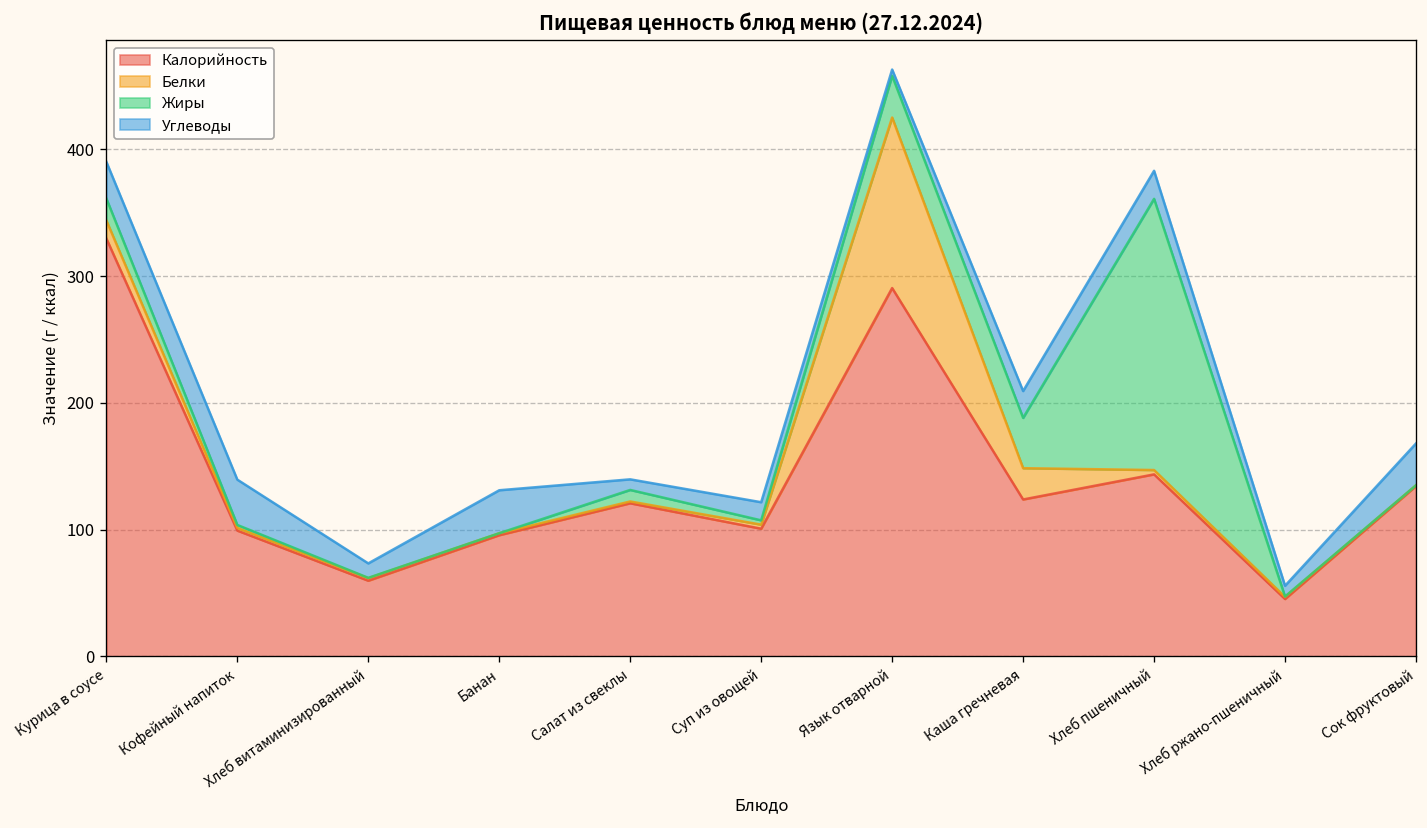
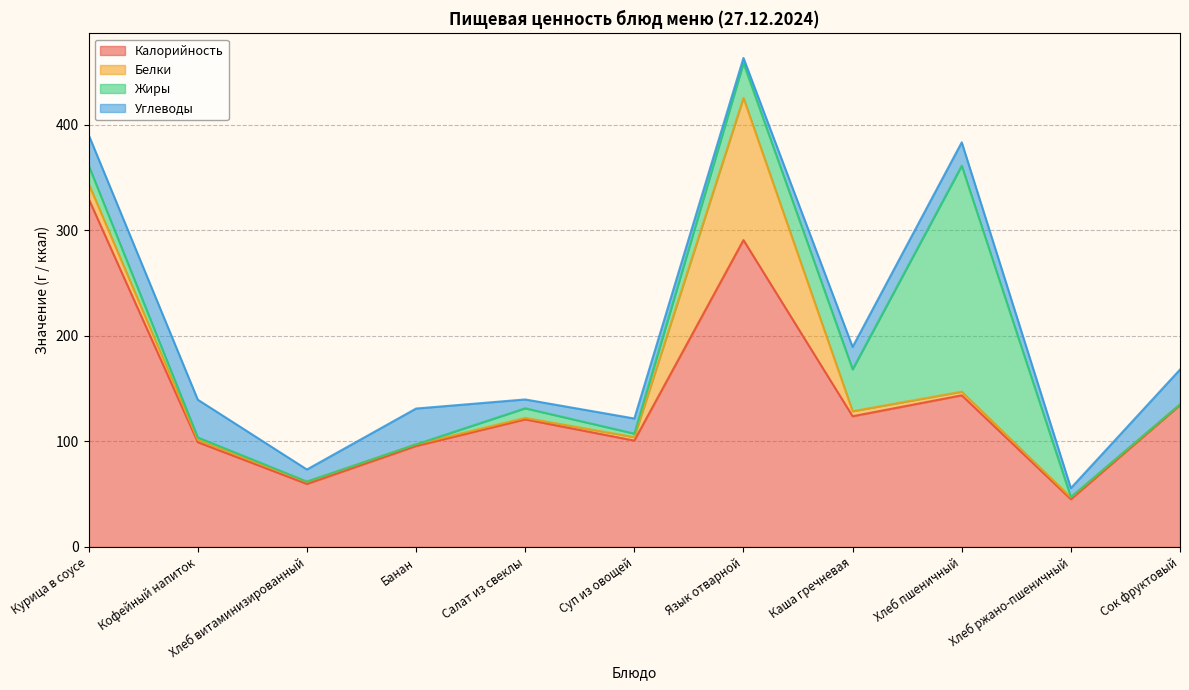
Белки, Каша гречневая: 25 -> 5
